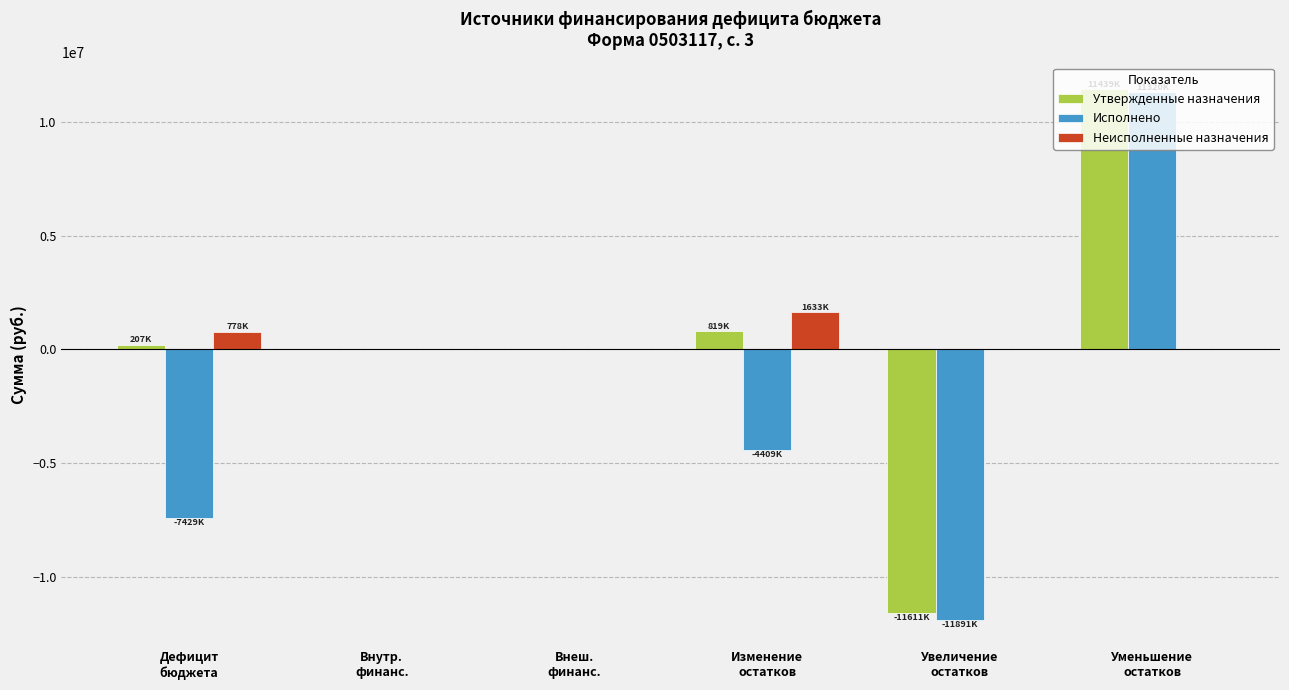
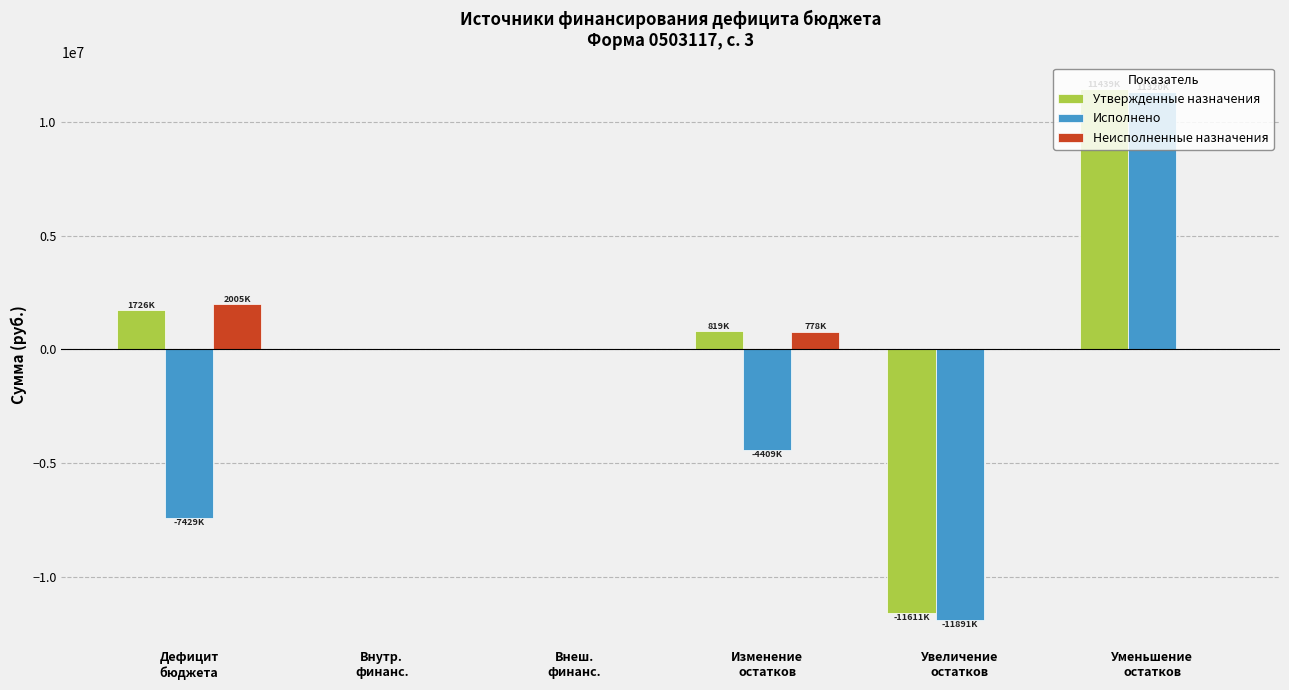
Утвержденные назначения, Дефицит бюджета: 207K -> 1726K
Неисполненные назначения, Дефицит бюджета: 778K -> 2005K
Неисполненные назначения, Изменение остатков: 1633K -> 778K
